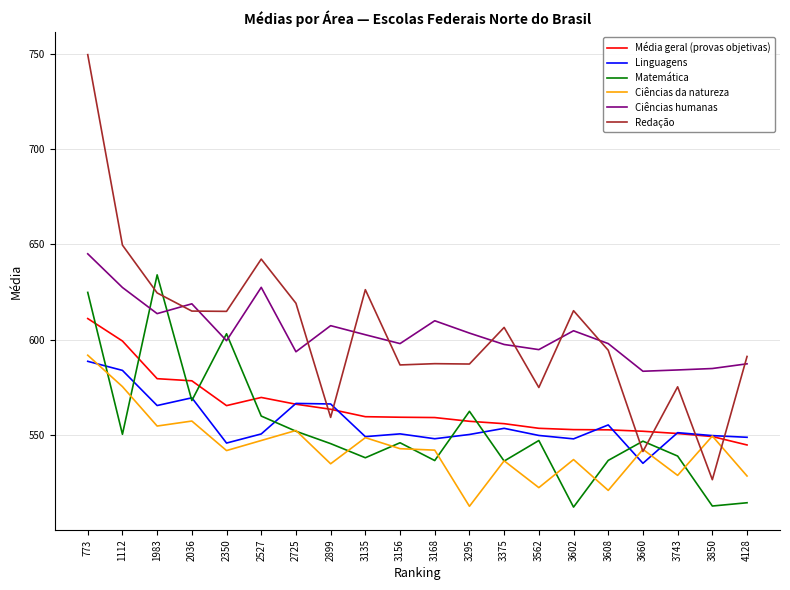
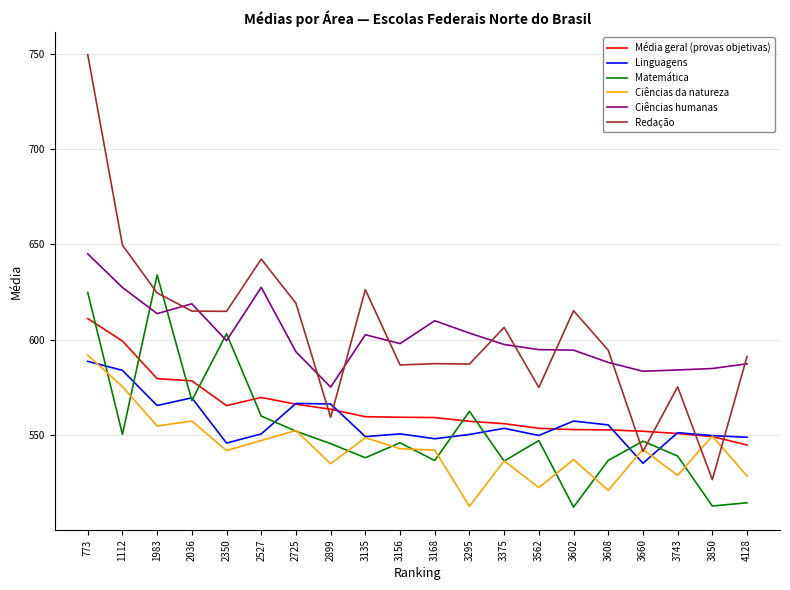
Ciências humanas, 2899: 607 -> 575
Linguagens, 3602: 548 -> 557
Ciências humanas, 3602: 605 -> 594
Ciências humanas, 3608: 598 -> 588
